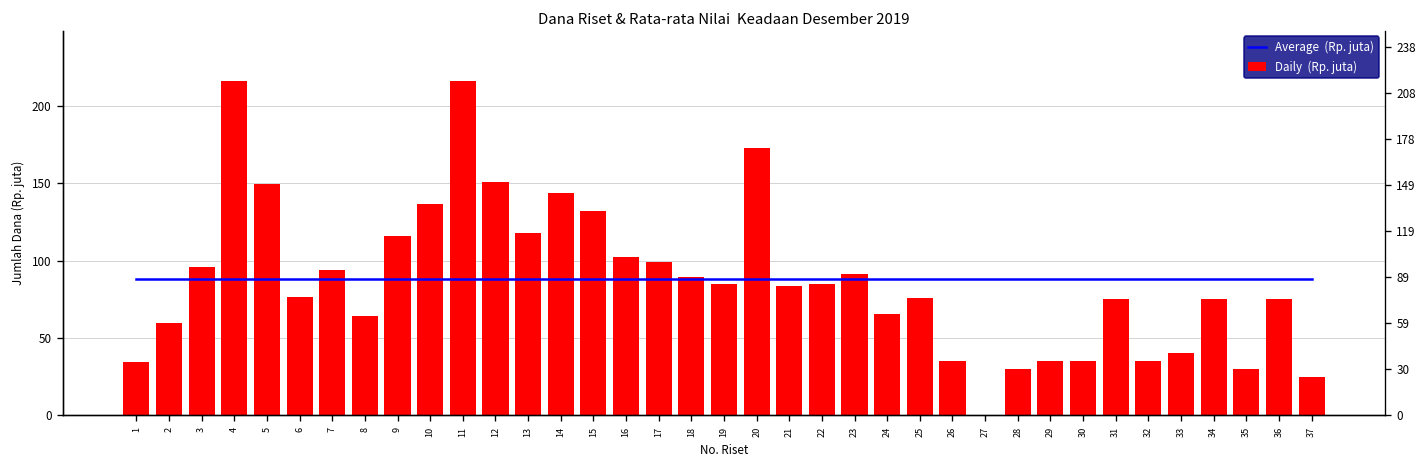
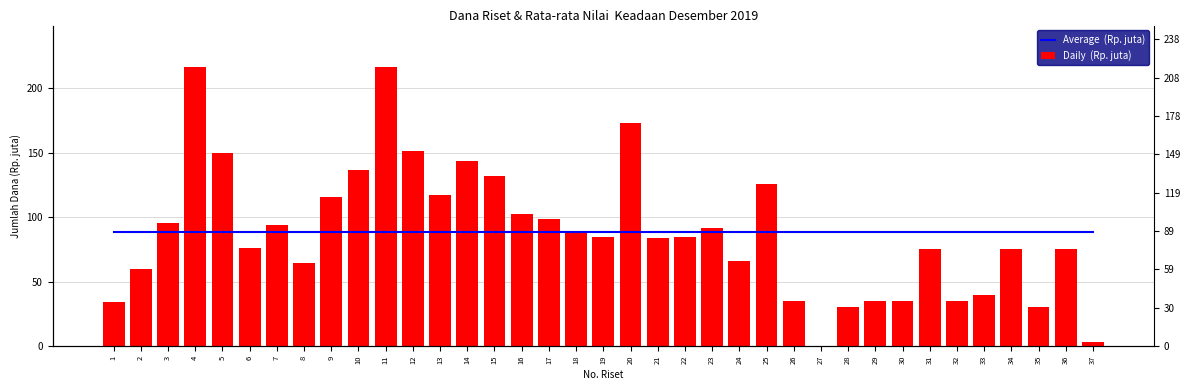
Daily (Rp. juta), 25: 76 -> 126
Daily (Rp. juta), 37: 25 -> 3
